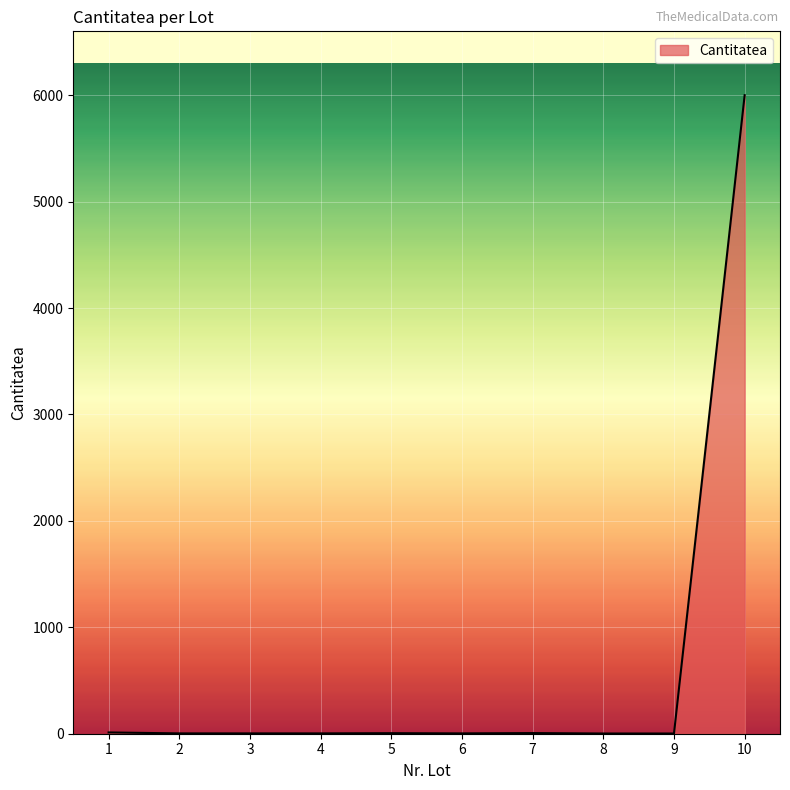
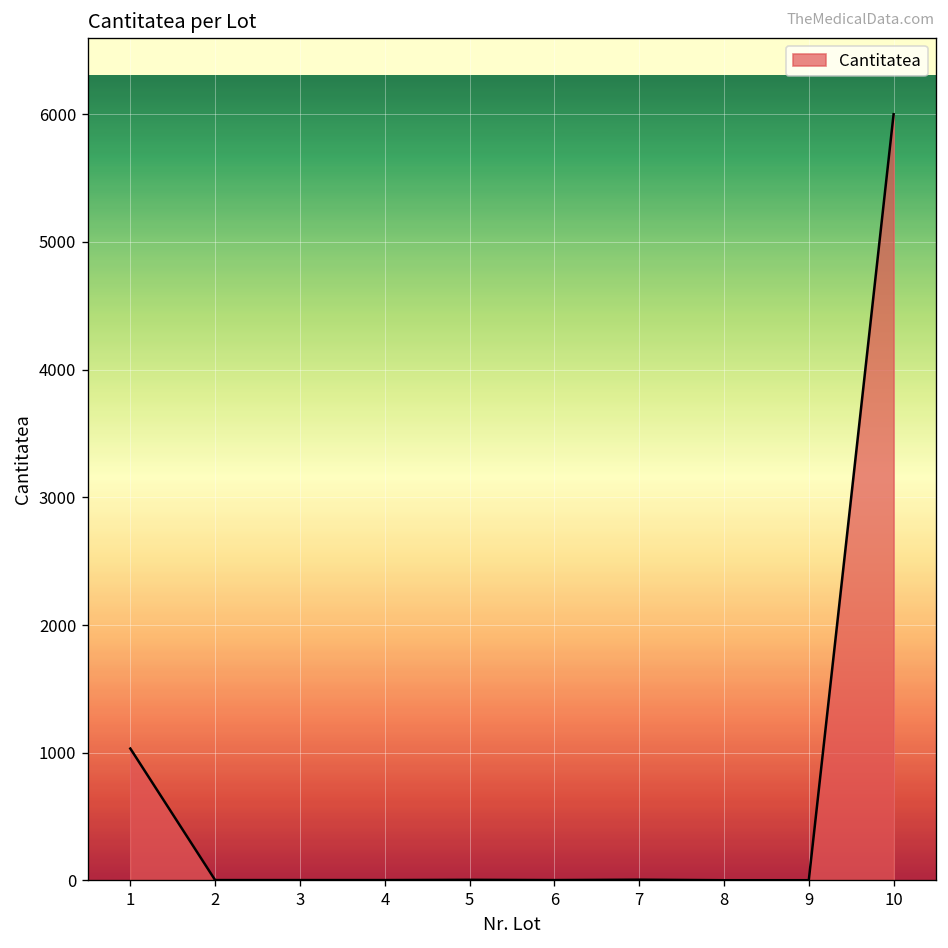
1: 10 -> 1030
